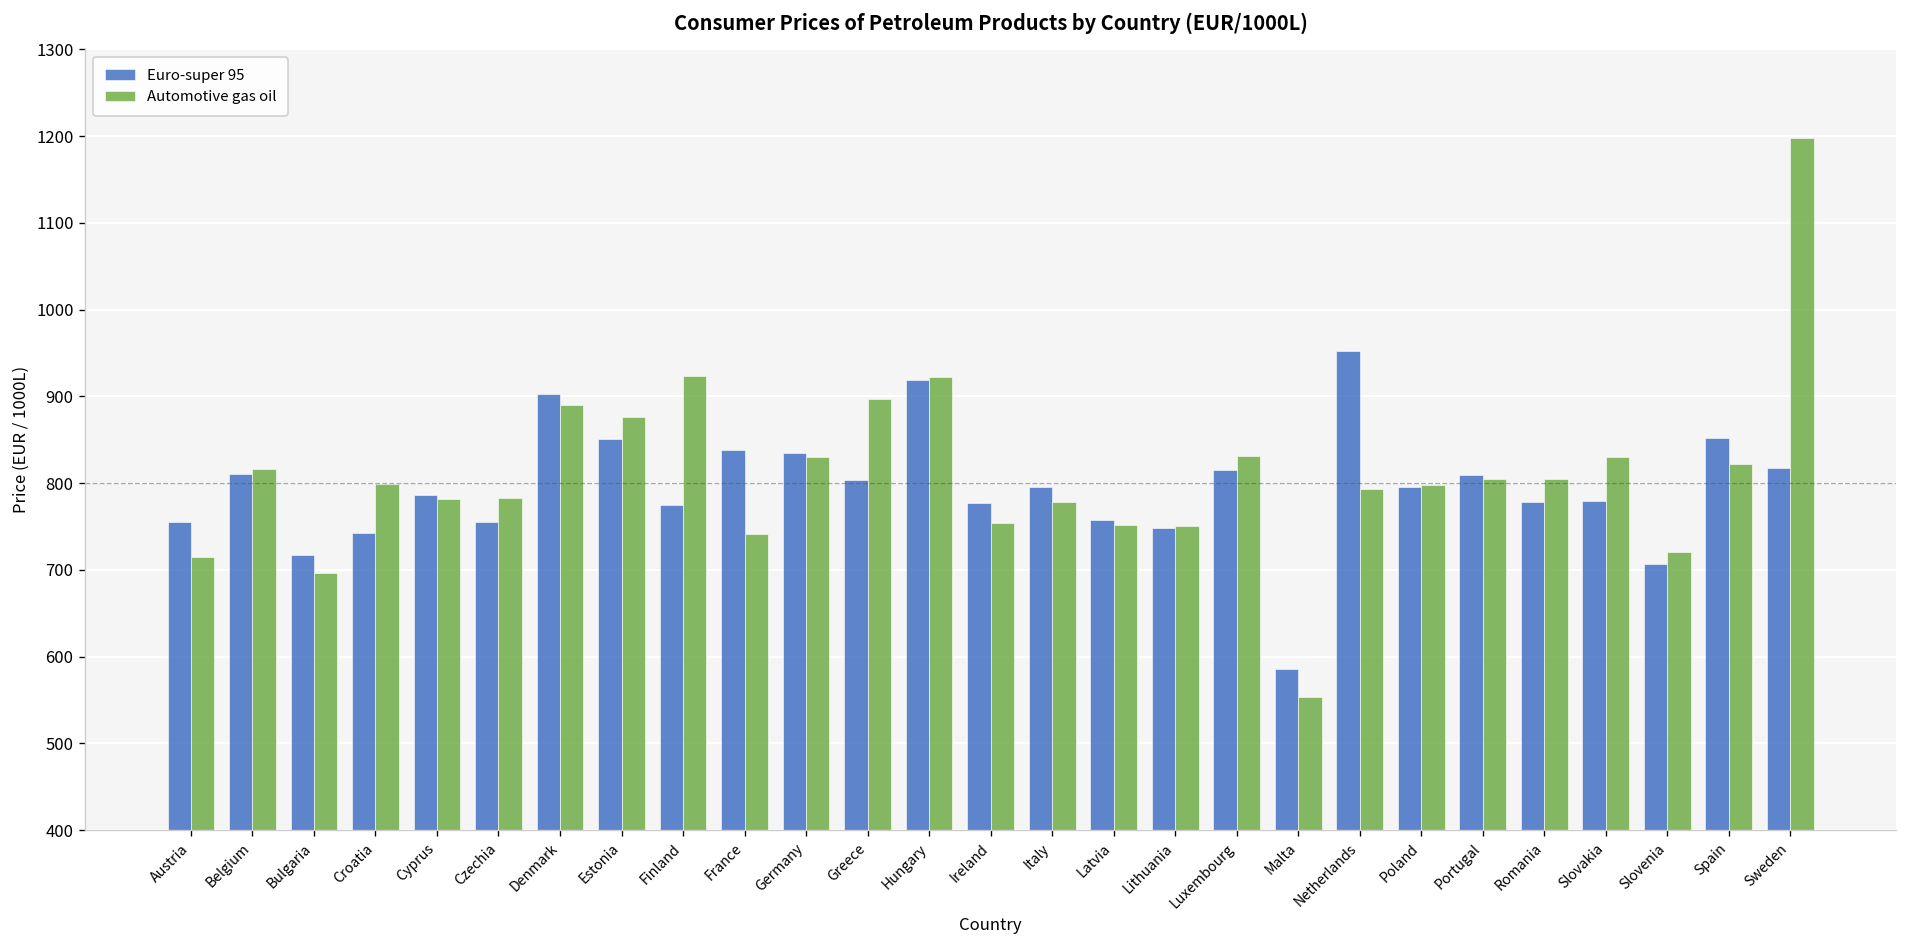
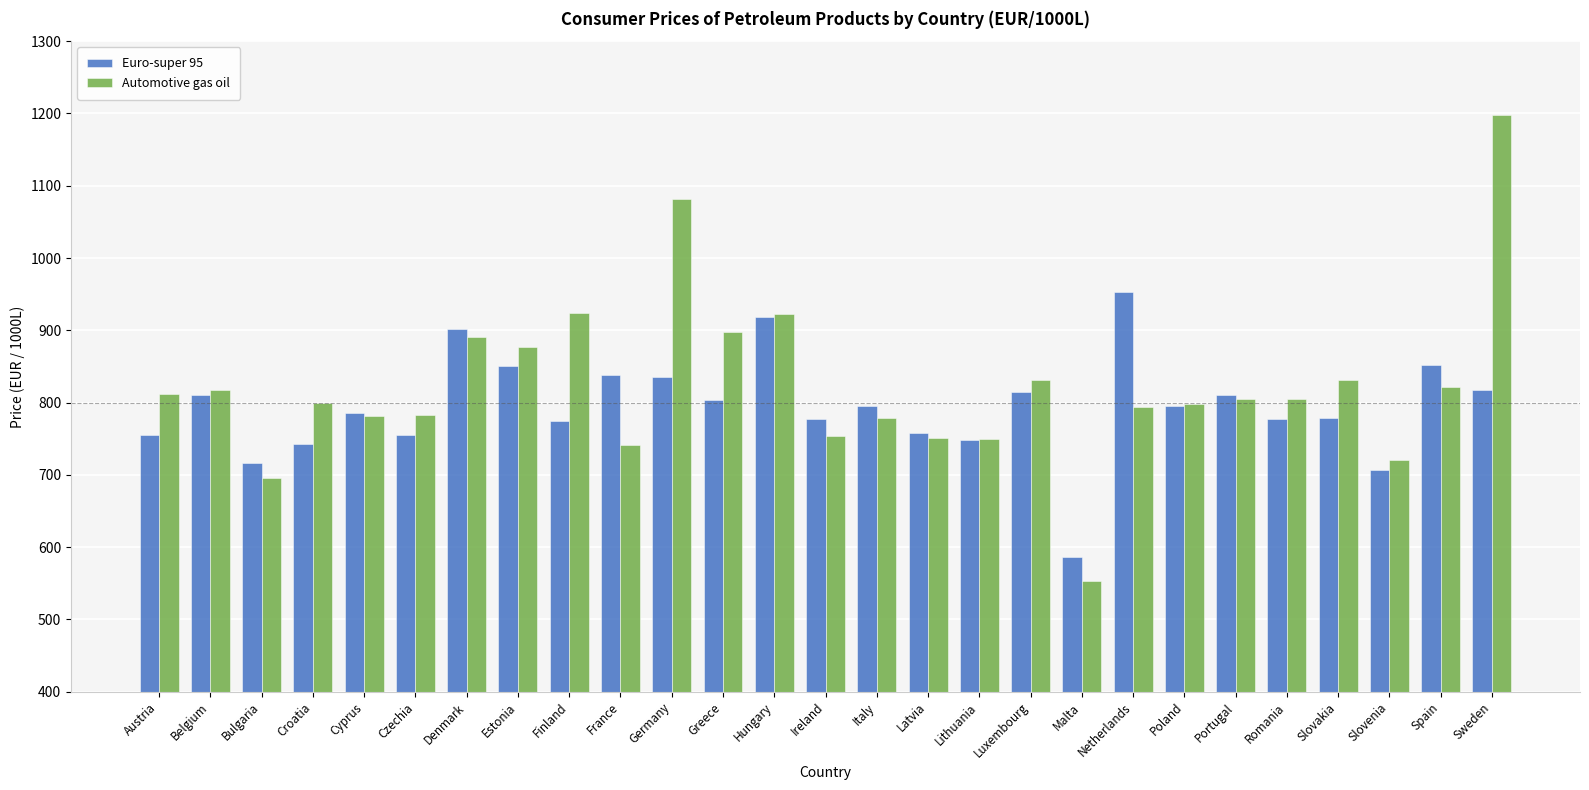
Automotive gas oil, Austria: 720 -> 810
Automotive gas oil, Germany: 830 -> 1080
